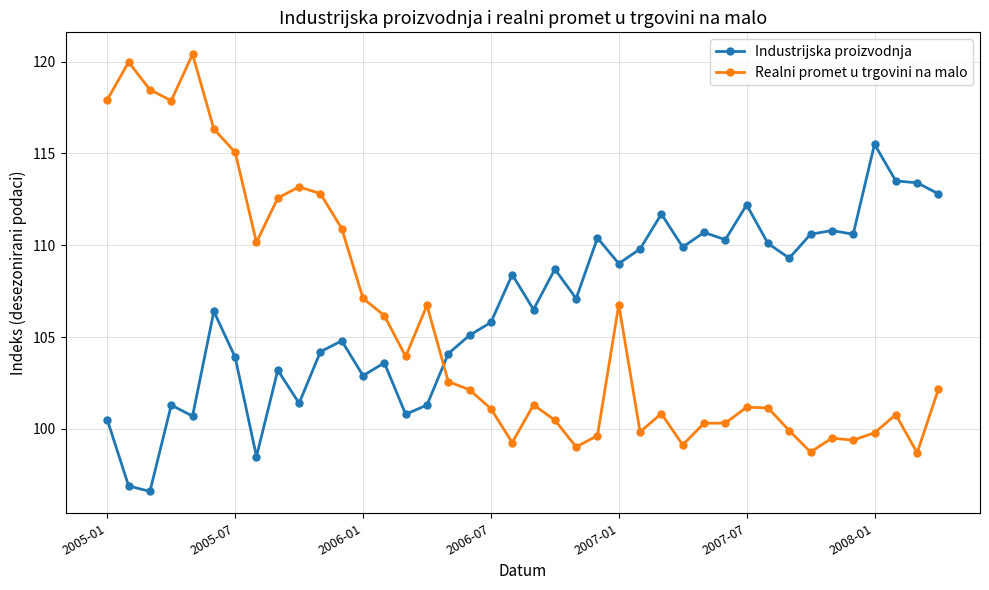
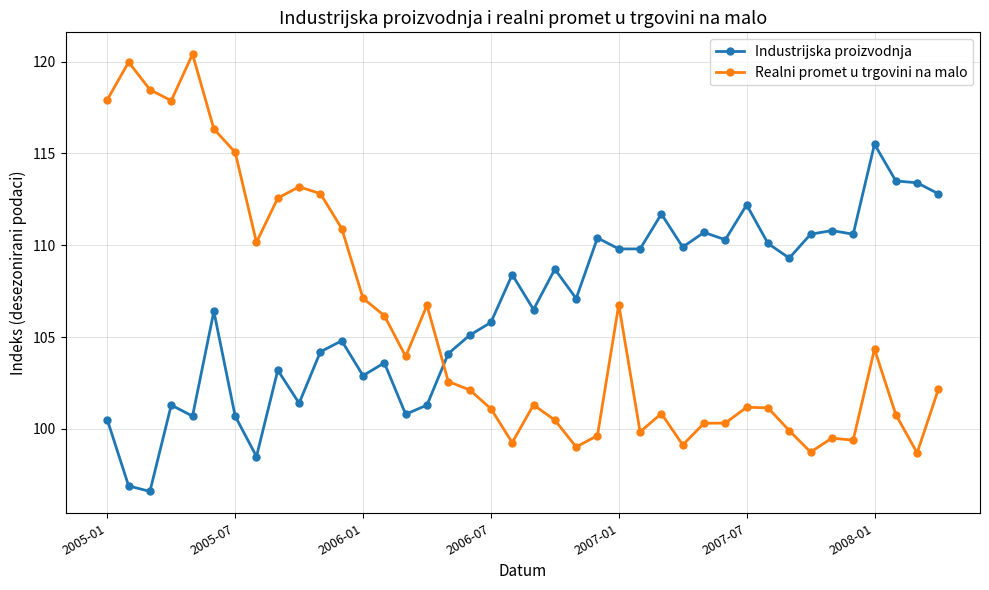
Industrijska proizvodnja, 2005-07: 103.9 -> 100.7
Industrijska proizvodnja, 2007-01: 109.0 -> 109.8
Realni promet u trgovini na malo, 2008-01: 99.8 -> 104.4
